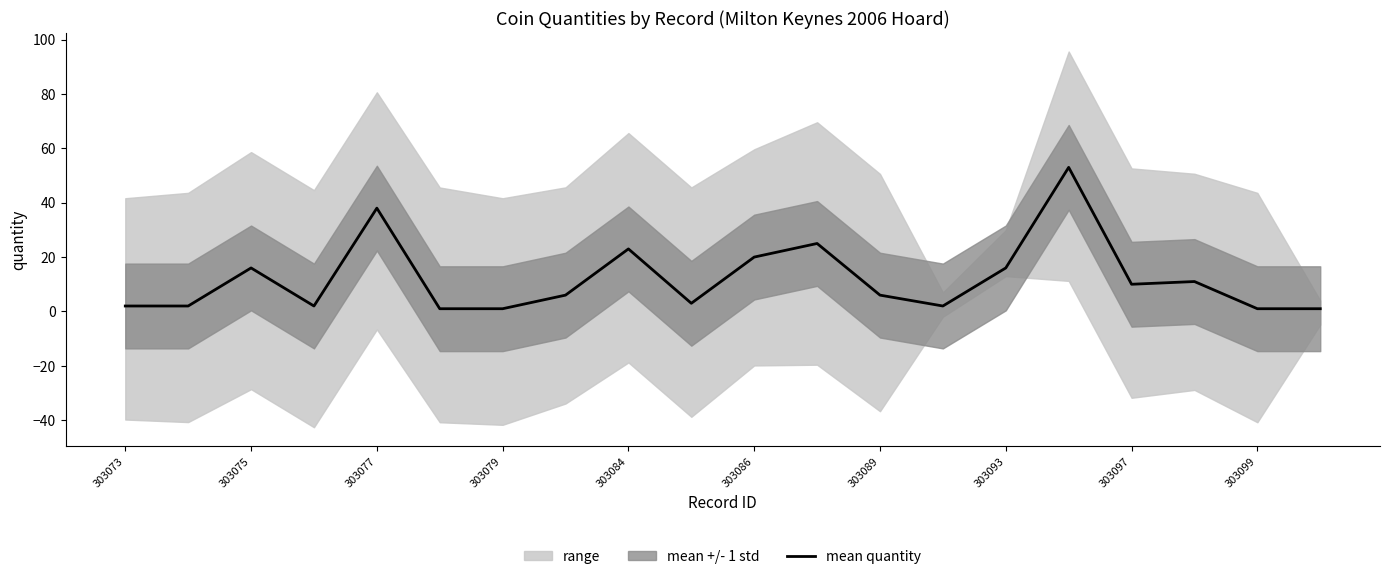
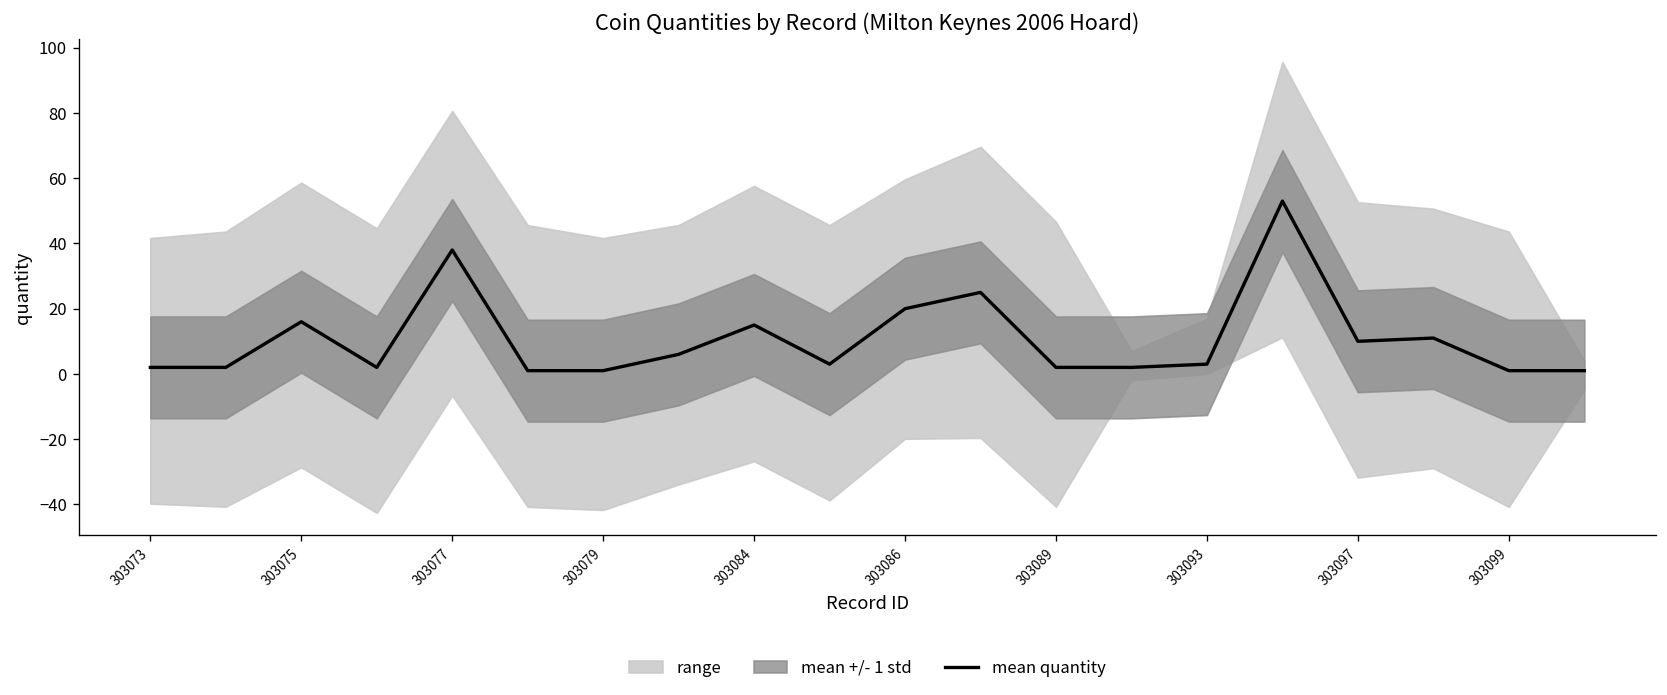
mean quantity, 303084: 23 -> 15
mean quantity, 303089: 6 -> 2
mean quantity, 303093: 16 -> 3
